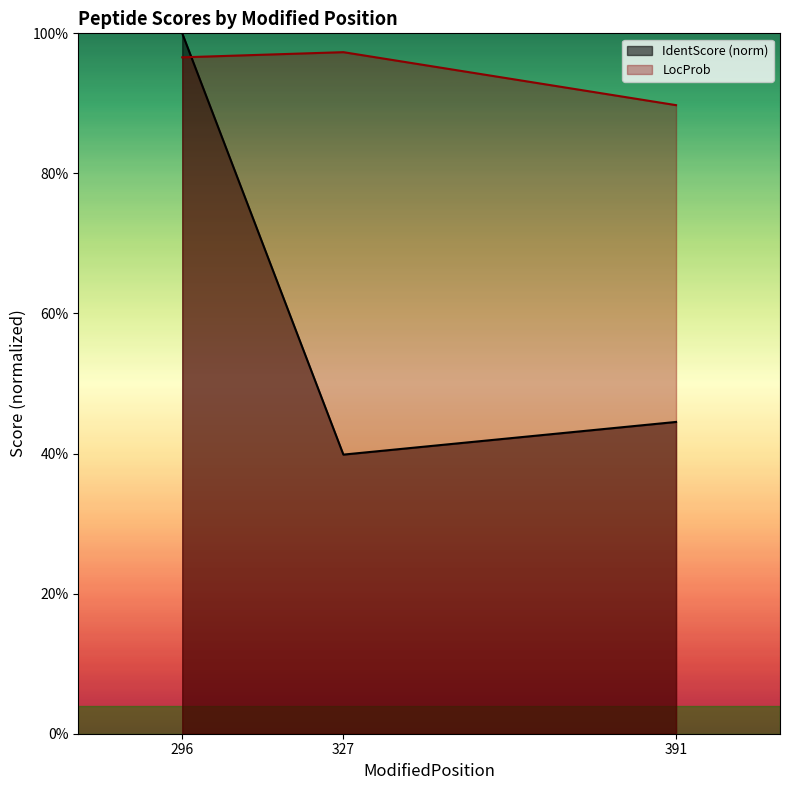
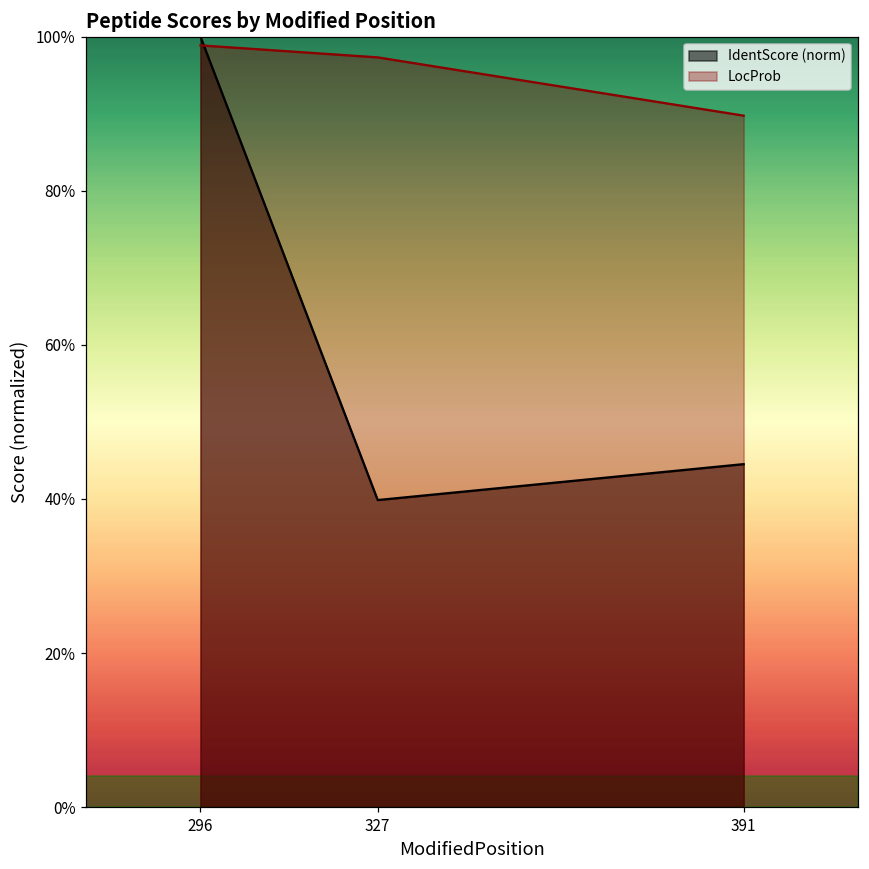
LocProb, 296: 97% -> 99%
